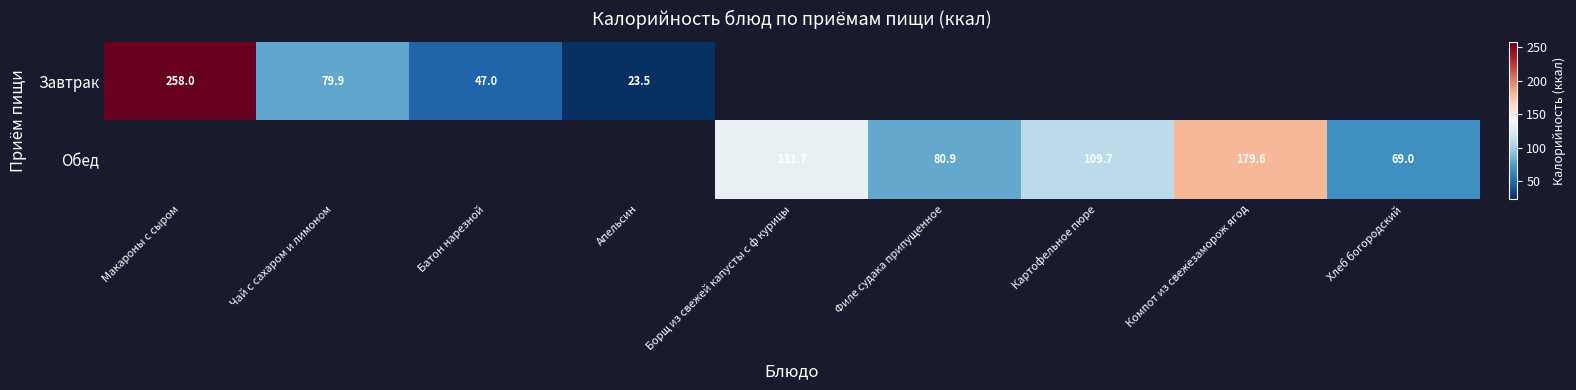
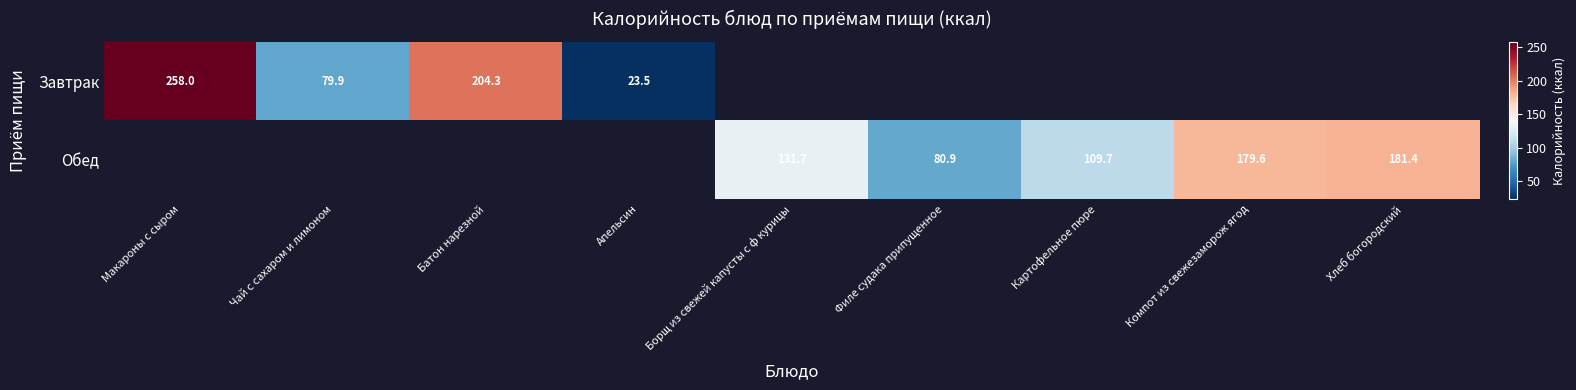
Завтрак, Батон нарезной: 47.0 -> 204.3
Обед, Хлеб богородский: 69.0 -> 181.4
